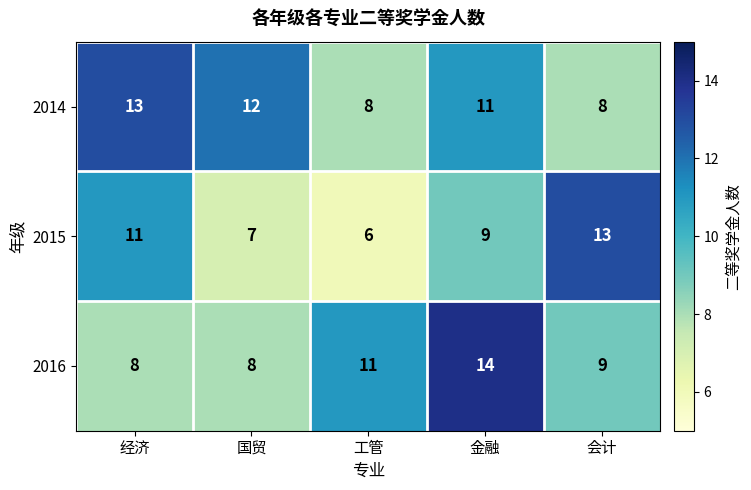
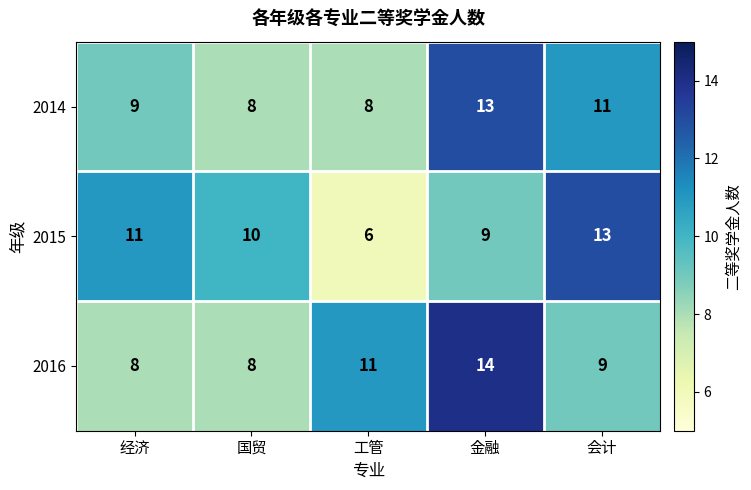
2014, 经济: 13 -> 9
2014, 国贸: 12 -> 8
2014, 金融: 11 -> 13
2014, 会计: 8 -> 11
2015, 国贸: 7 -> 10
